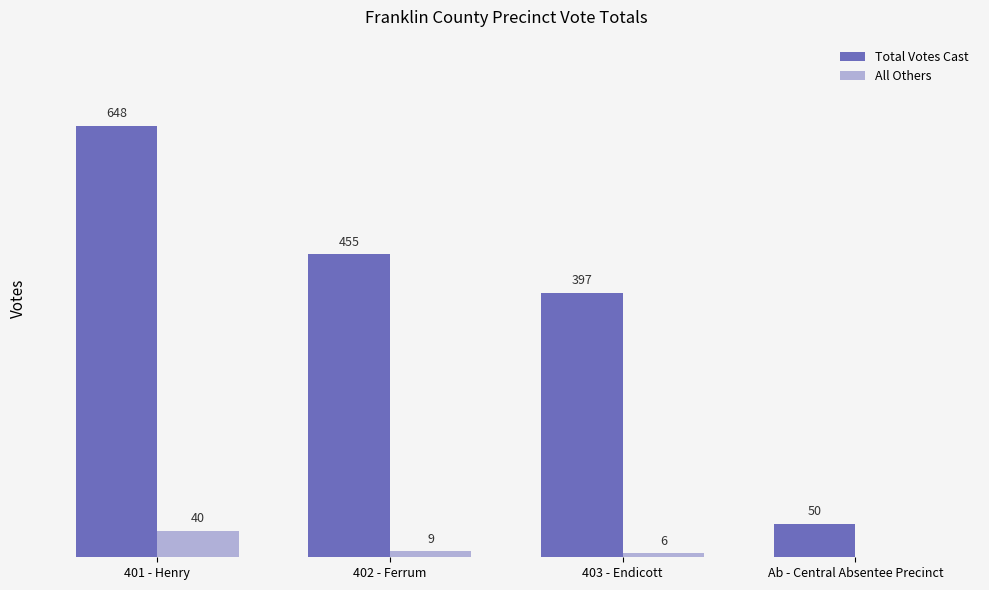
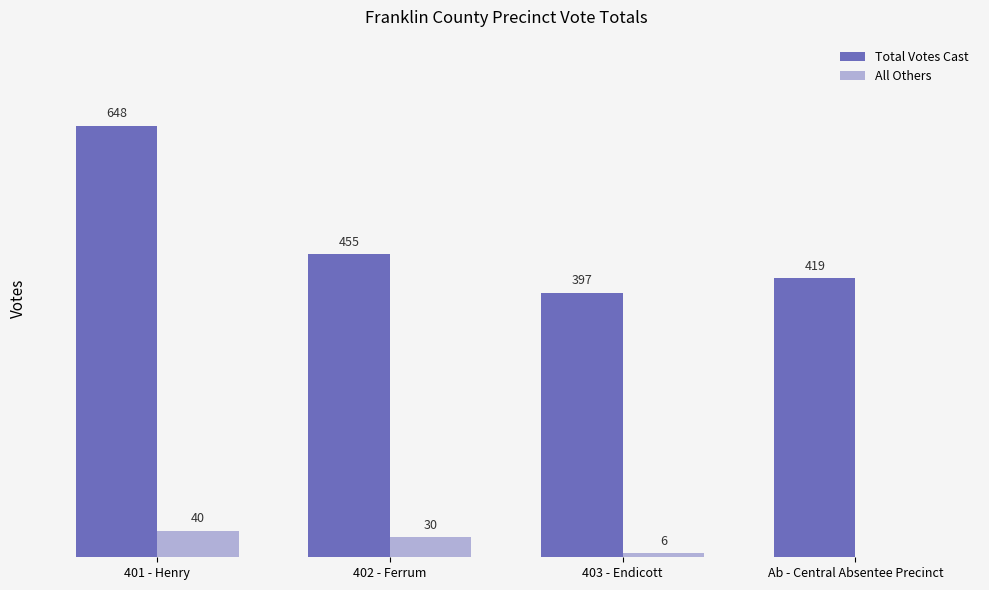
All Others, 402 - Ferrum: 9 -> 30
Total Votes Cast, Ab - Central Absentee Precinct: 50 -> 419
